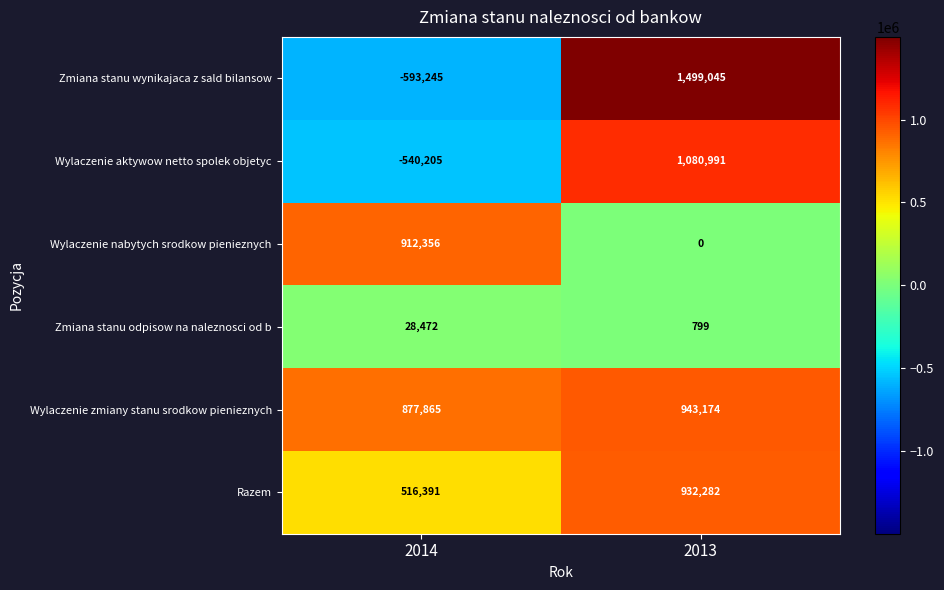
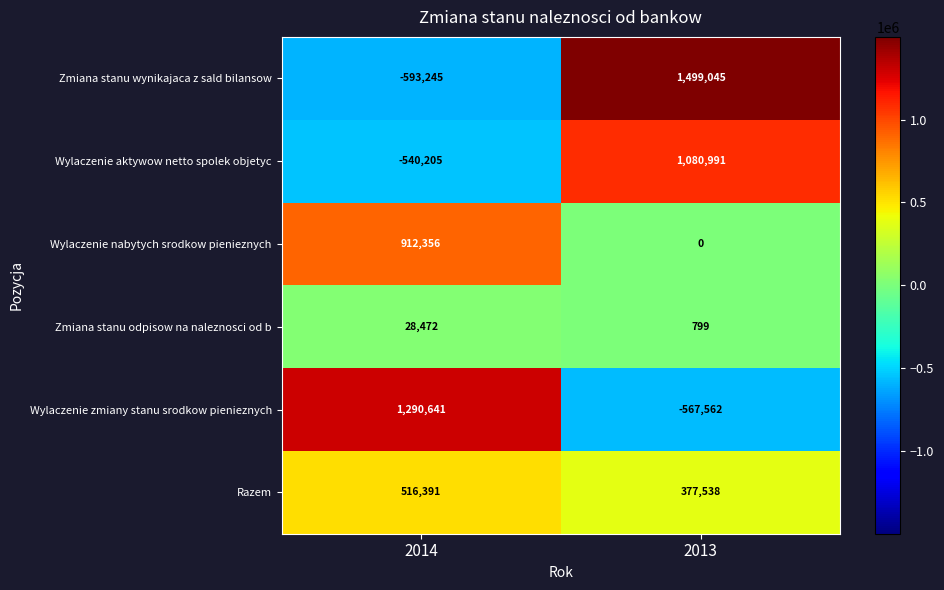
Wylaczenie zmiany stanu srodkow pienieznych, 2014: 877,865 -> 1,290,641
Wylaczenie zmiany stanu srodkow pienieznych, 2013: 943,174 -> -567,562
Razem, 2013: 932,282 -> 377,538
